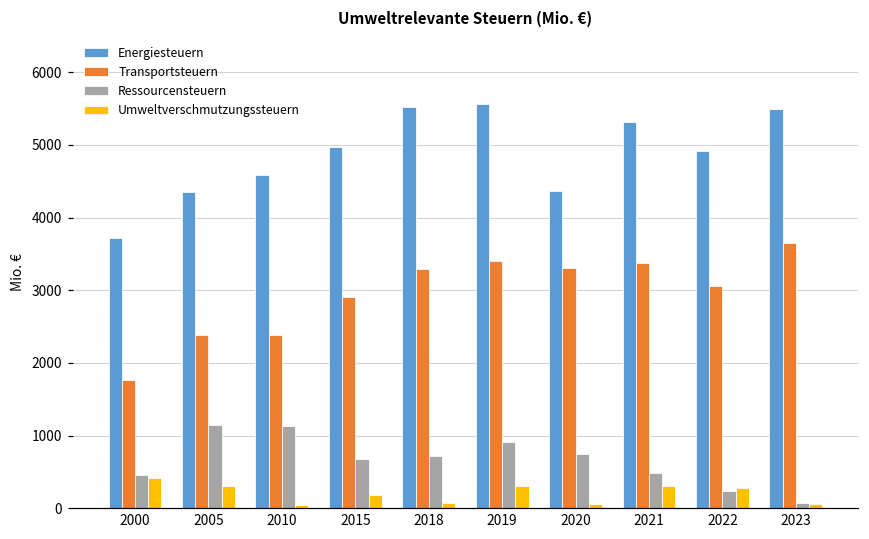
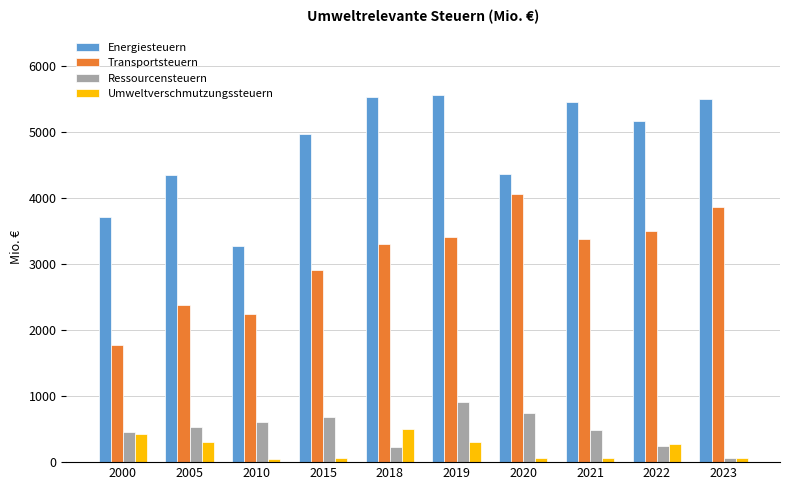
Ressourcensteuern, 2005: 1100 -> 500
Energiesteuern, 2010: 4600 -> 3300
Transportsteuern, 2010: 2400 -> 2200
Ressourcensteuern, 2010: 1100 -> 600
Umweltverschmutzungssteuern, 2015: 200 -> 100
Ressourcensteuern, 2018: 700 -> 200
Umweltverschmutzungssteuern, 2018: 100 -> 500
Transportsteuern, 2020: 3300 -> 4100
Energiesteuern, 2021: 5300 -> 5500
Umweltverschmutzungssteuern, 2021: 300 -> 100
Energiesteuern, 2022: 4900 -> 5200
Transportsteuern, 2022: 3100 -> 3500
Transportsteuern, 2023: 3600 -> 3900
